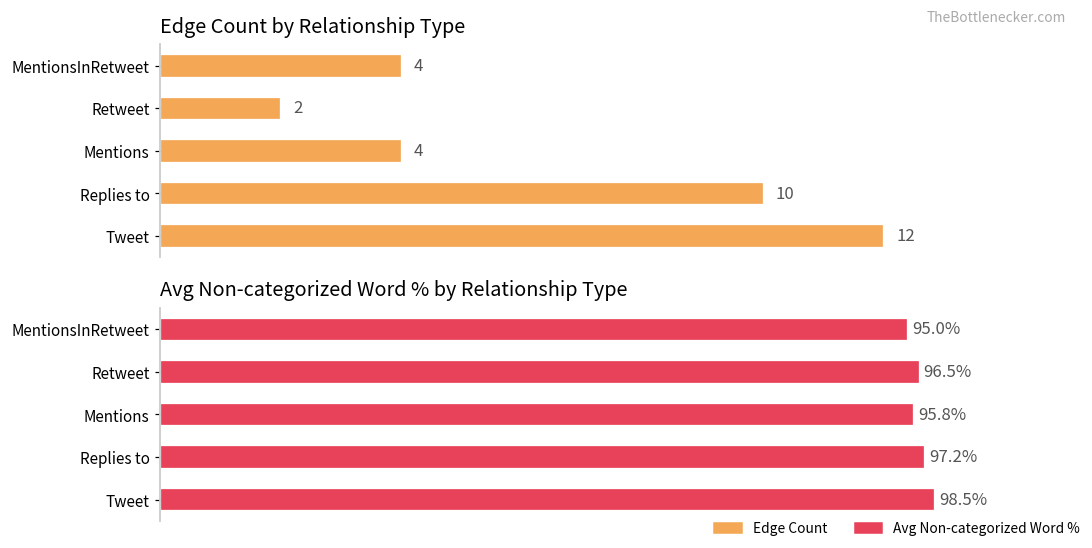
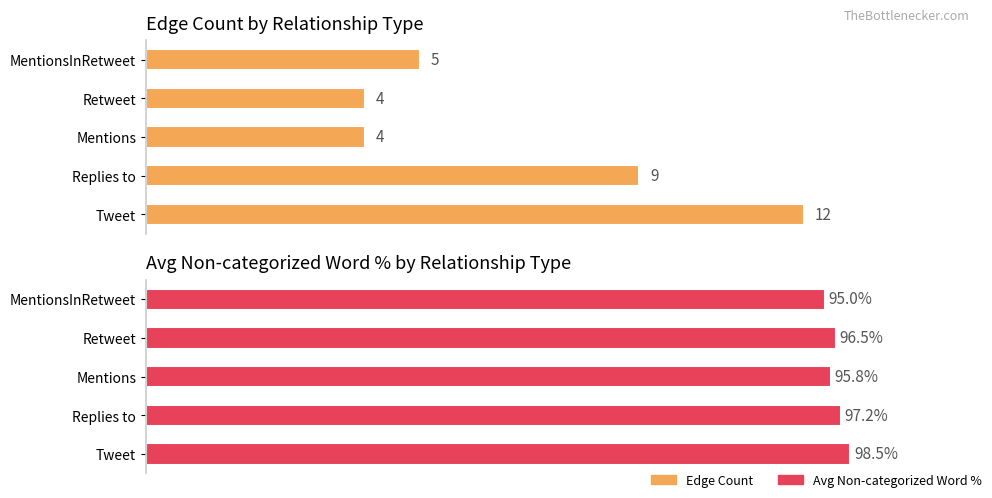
Edge Count by Relationship Type, MentionsInRetweet: 4 -> 5
Edge Count by Relationship Type, Retweet: 2 -> 4
Edge Count by Relationship Type, Replies to: 10 -> 9
